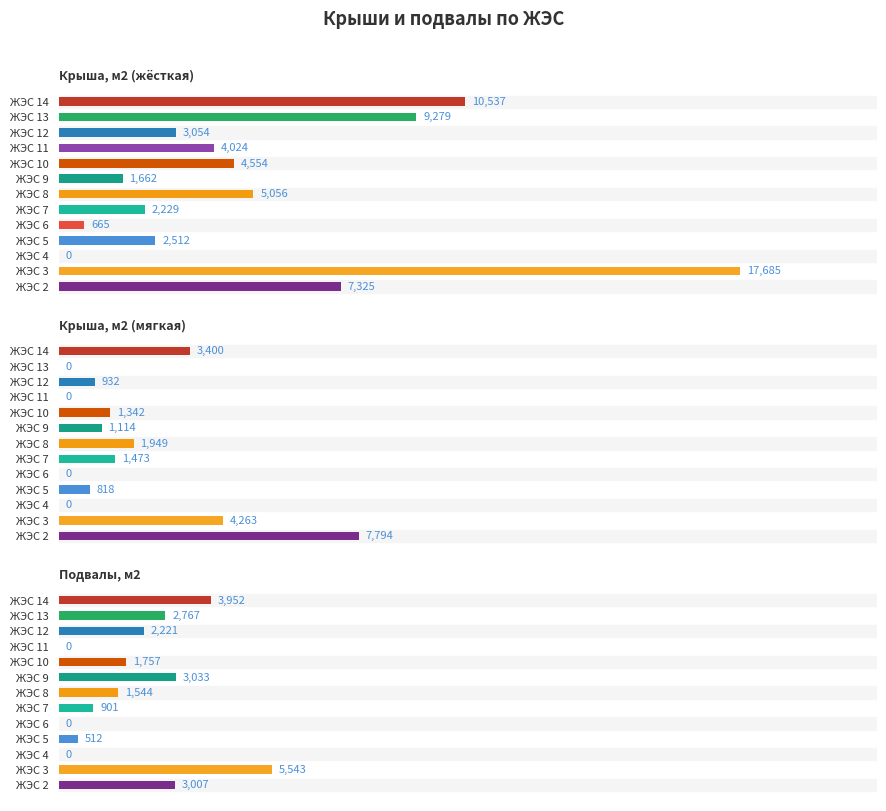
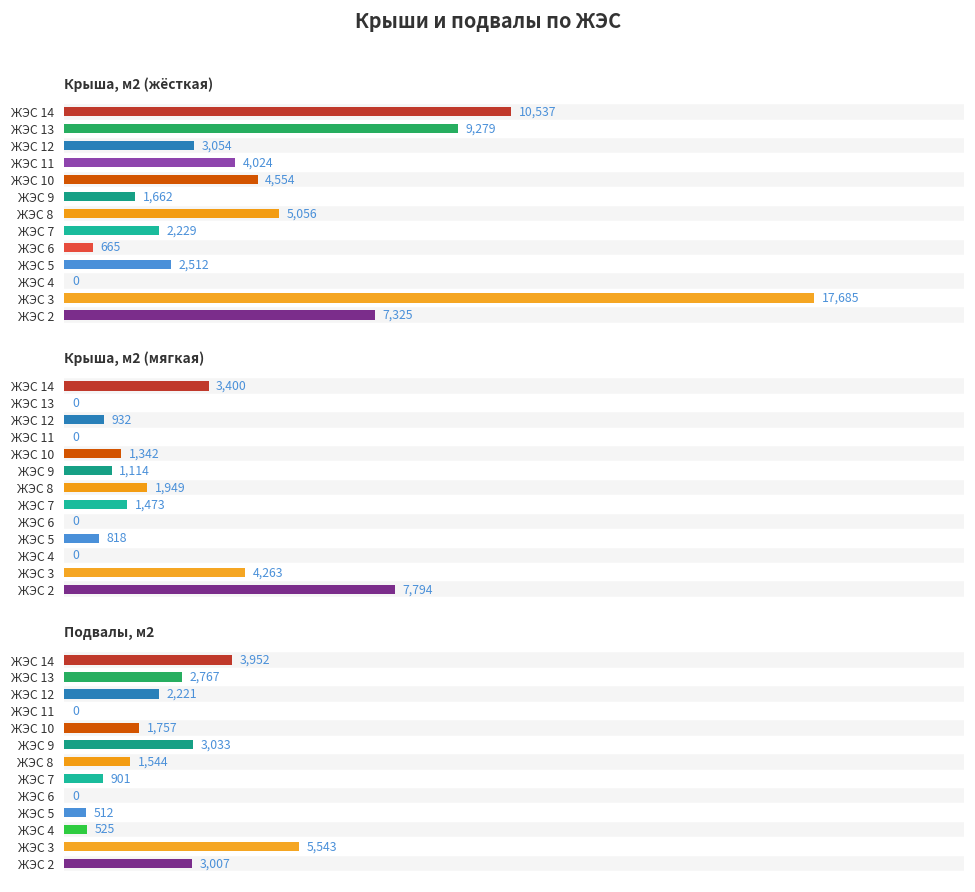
Подвалы, м2, ЖЭС 4: 0 -> 525
